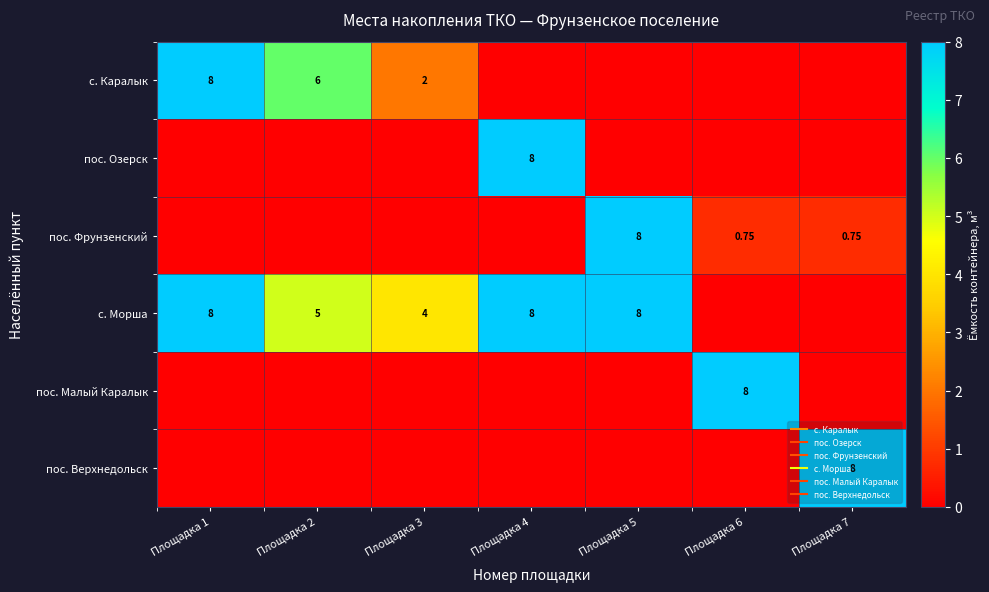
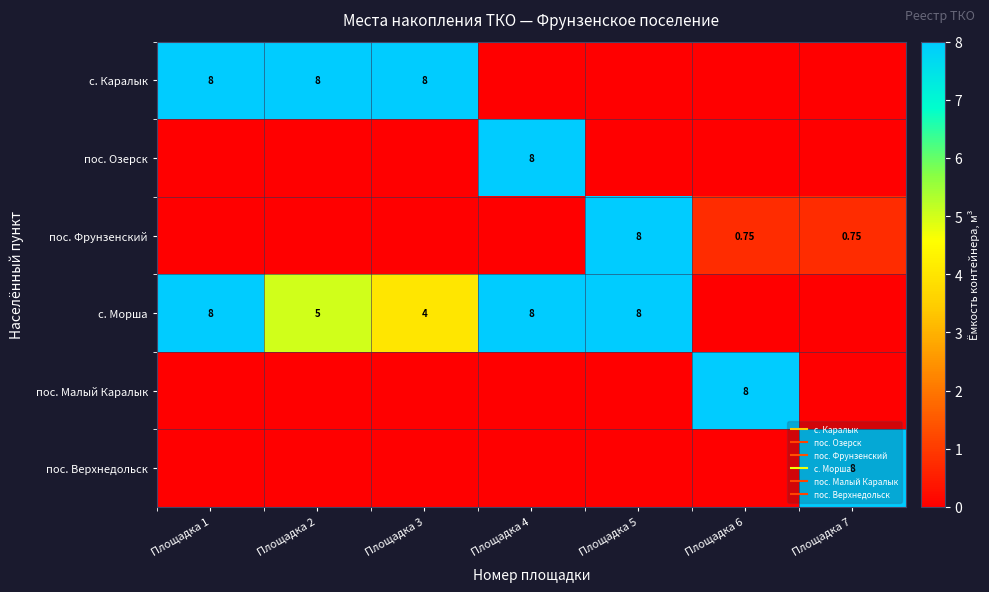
с. Каралык, Площадка 2: 6 -> 8
с. Каралык, Площадка 3: 2 -> 8
